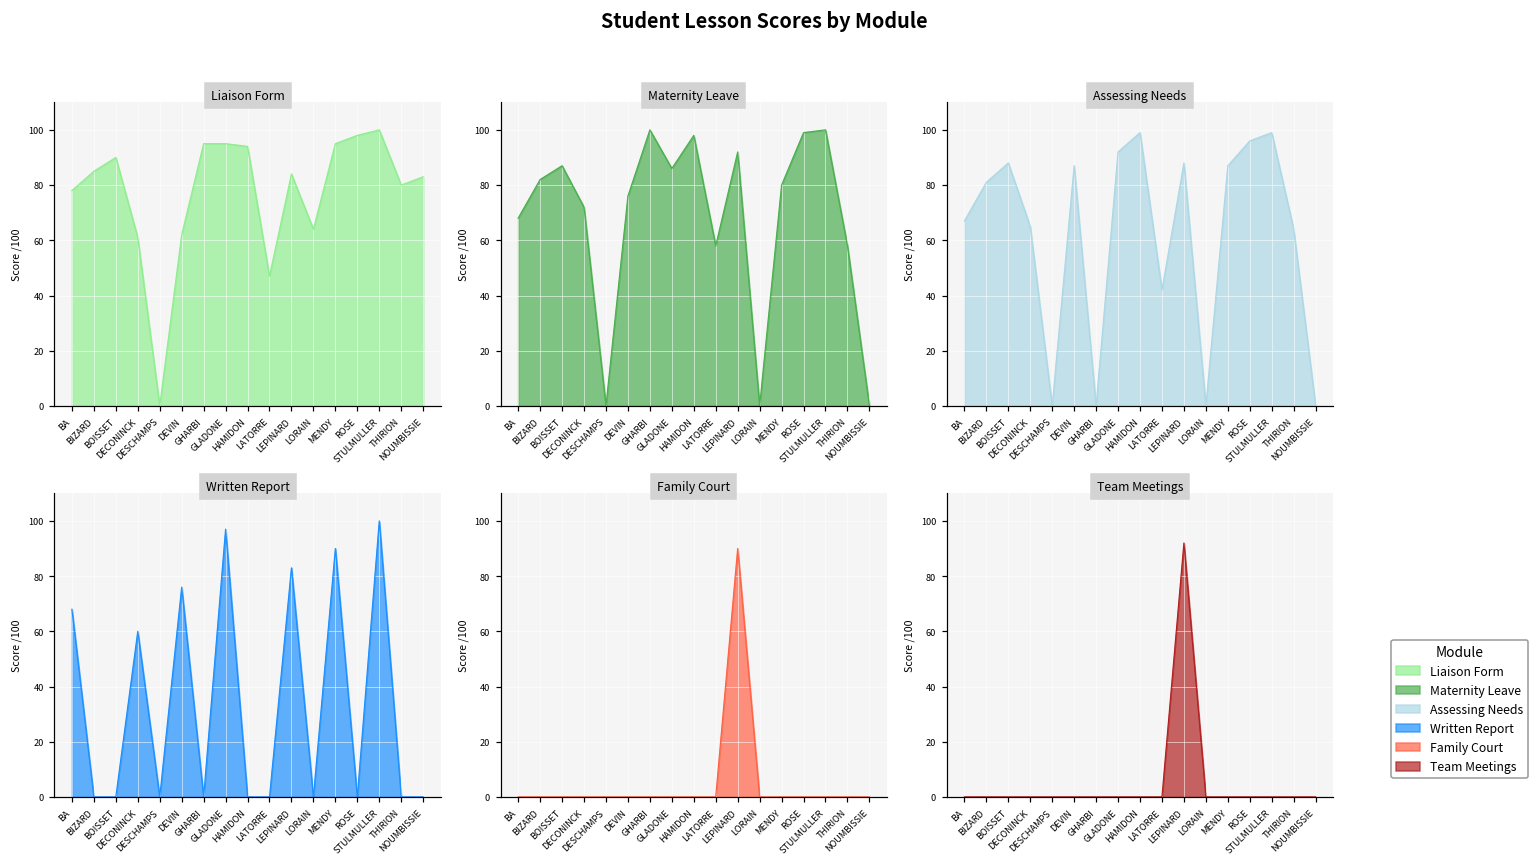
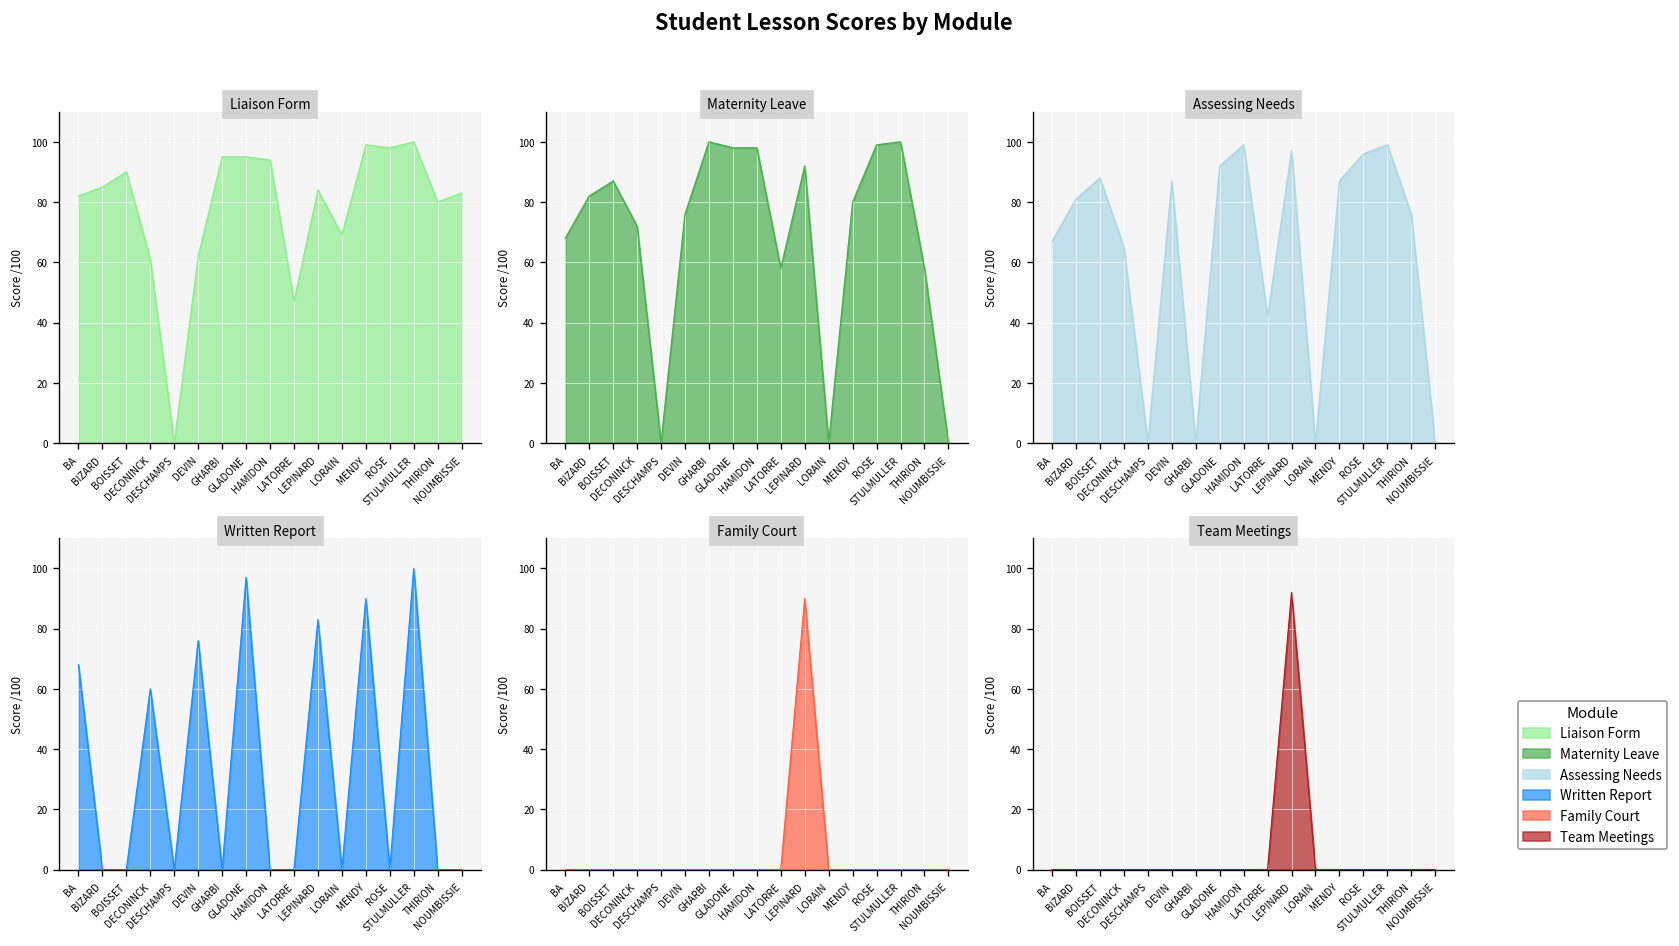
Liaison Form, BA: 78 -> 82
Liaison Form, LORAIN: 64 -> 69
Liaison Form, MENDY: 95 -> 99
Maternity Leave, GLADONE: 86 -> 98
Assessing Needs, LEPINARD: 88 -> 97
Assessing Needs, THIRION: 64 -> 76
